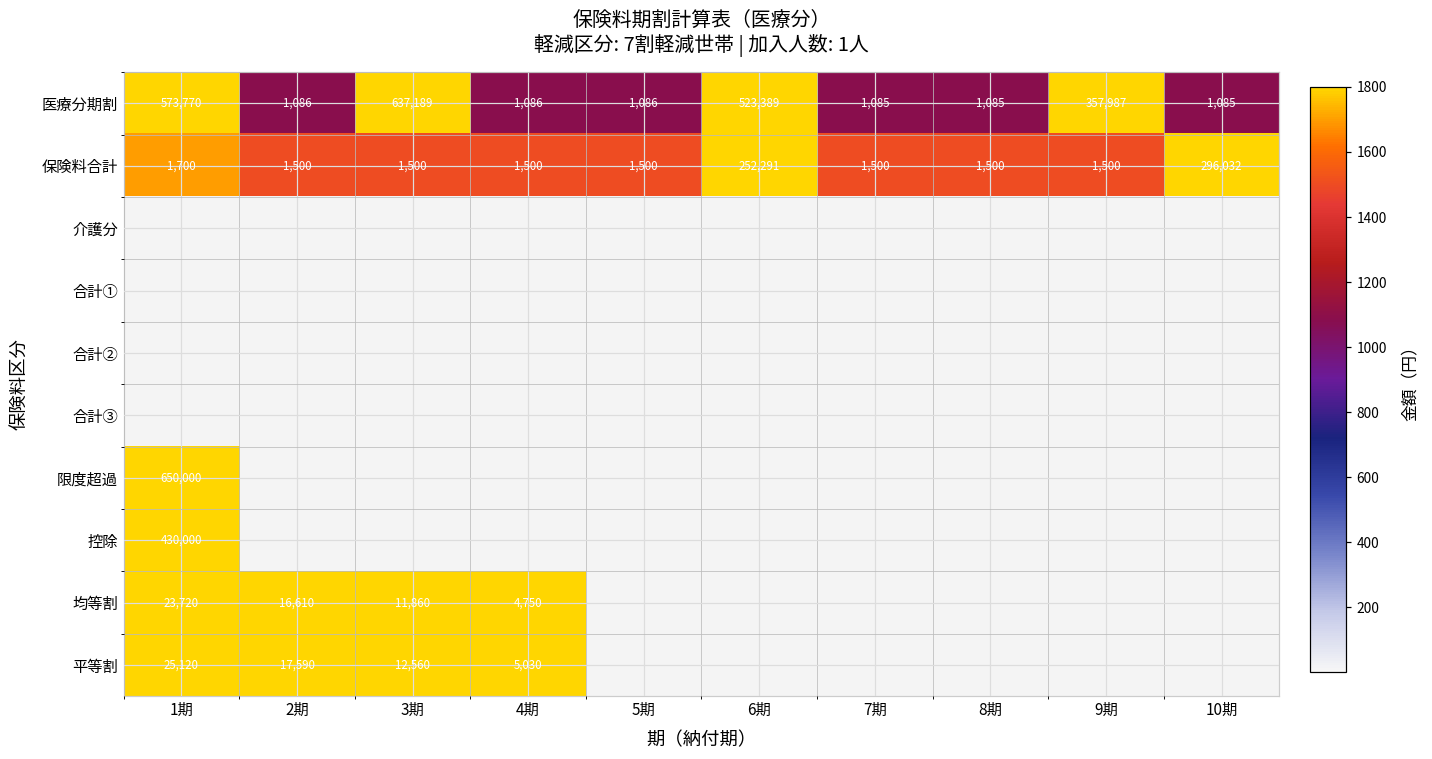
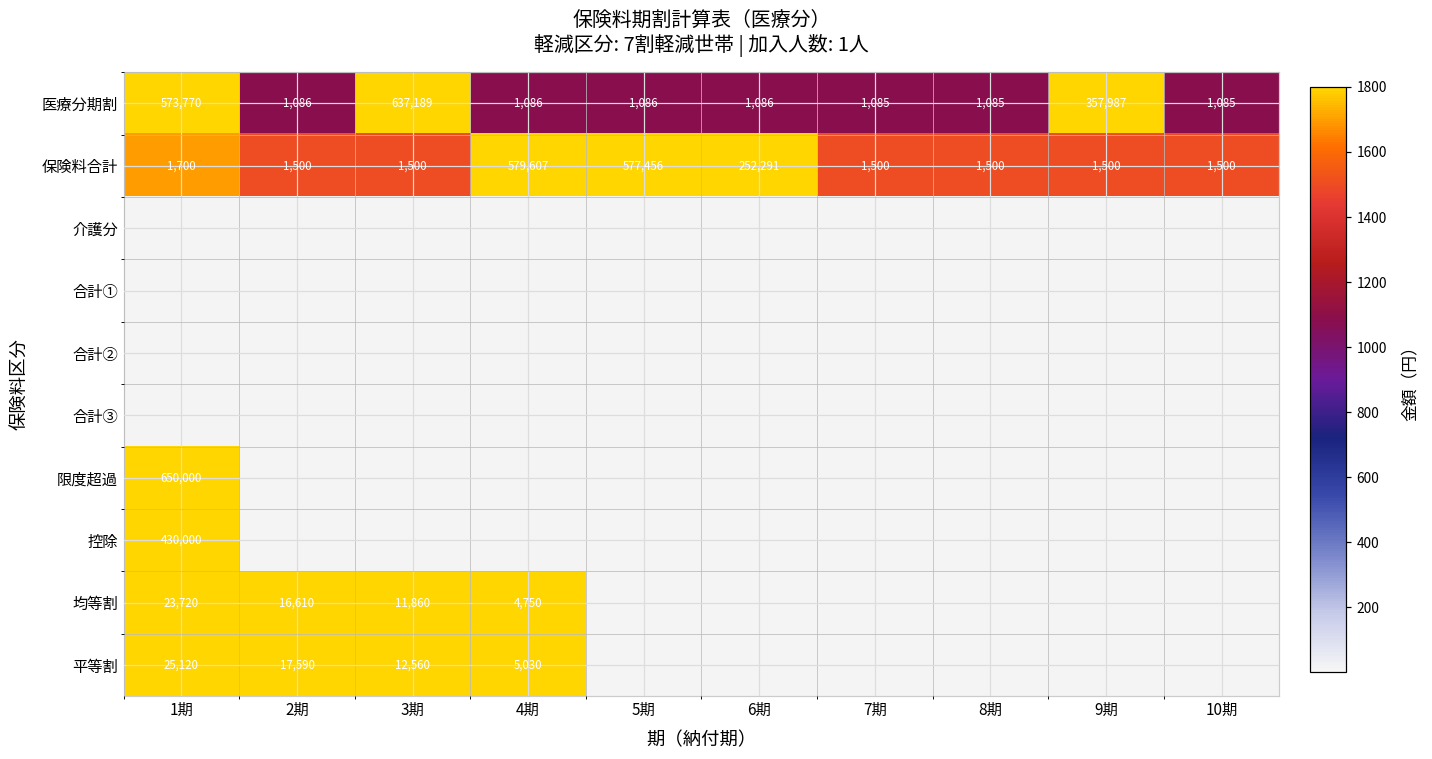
医療分期割, 6期: 523,389 -> 1,086
保険料合計, 4期: 1,500 -> 579,607
保険料合計, 5期: 1,500 -> 577,456
保険料合計, 10期: 296,032 -> 1,500
